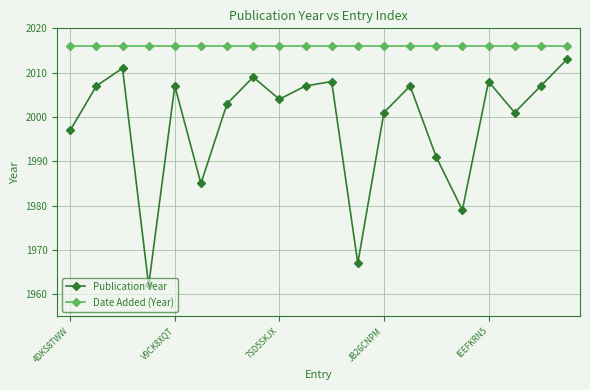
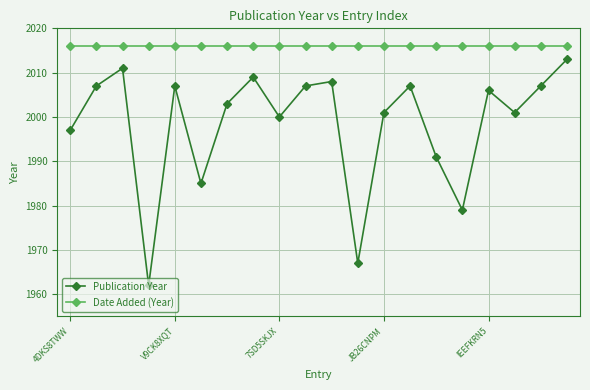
Publication Year, 7SD5SKJX: 2004 -> 2000
Publication Year, IEEFKRN5: 2008 -> 2006
